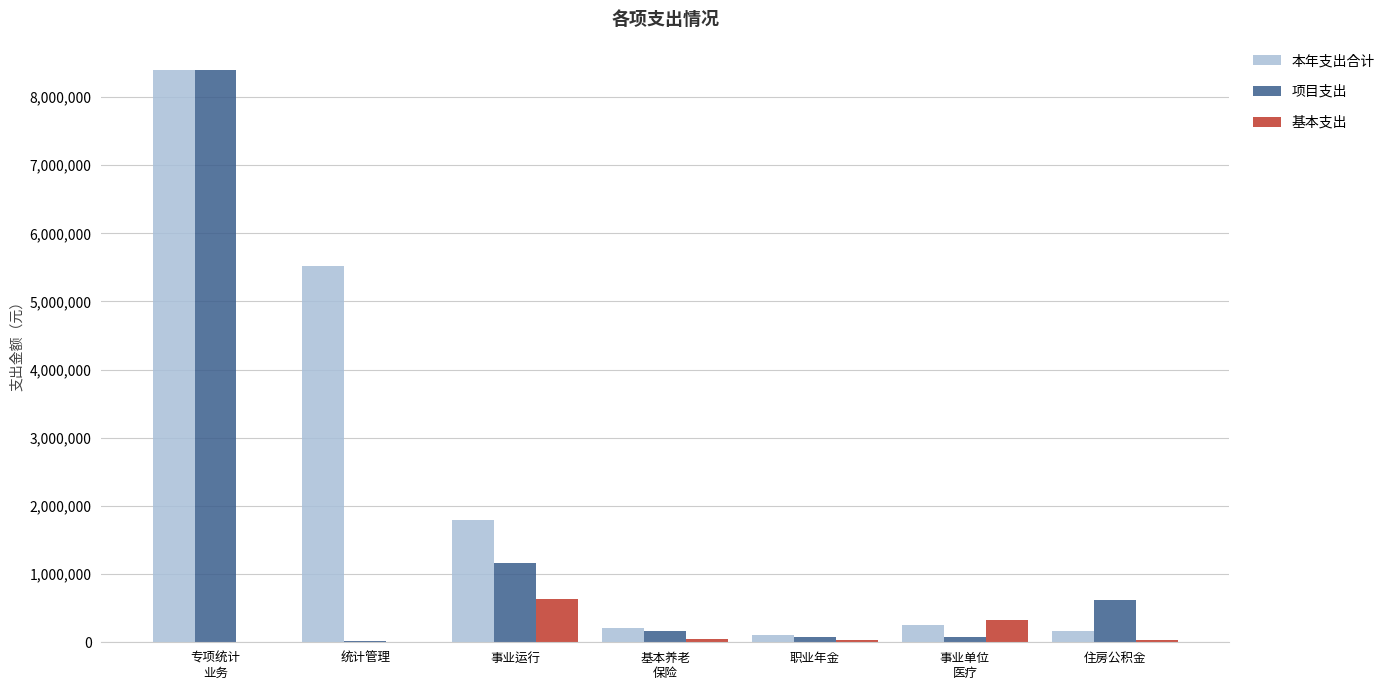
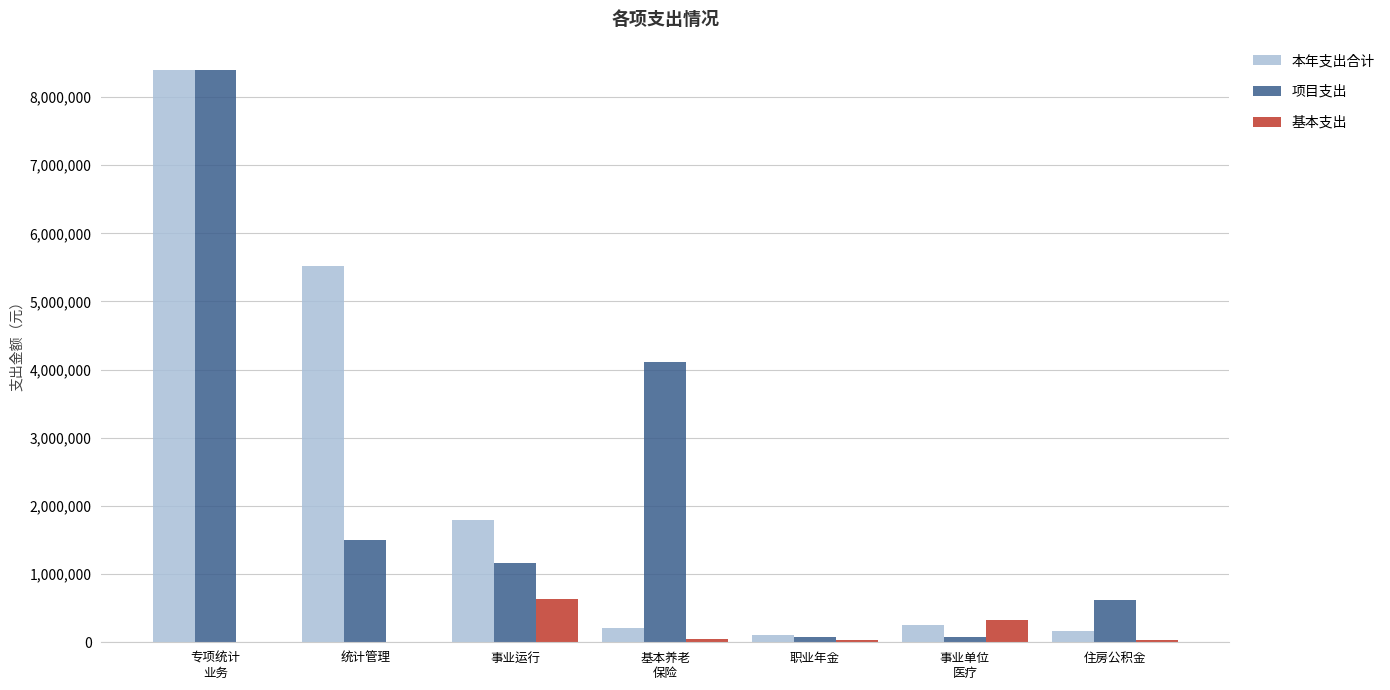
项目支出, 统计管理: 0 -> 1,500,000
项目支出, 基本养老 保险: 200,000 -> 4,100,000
